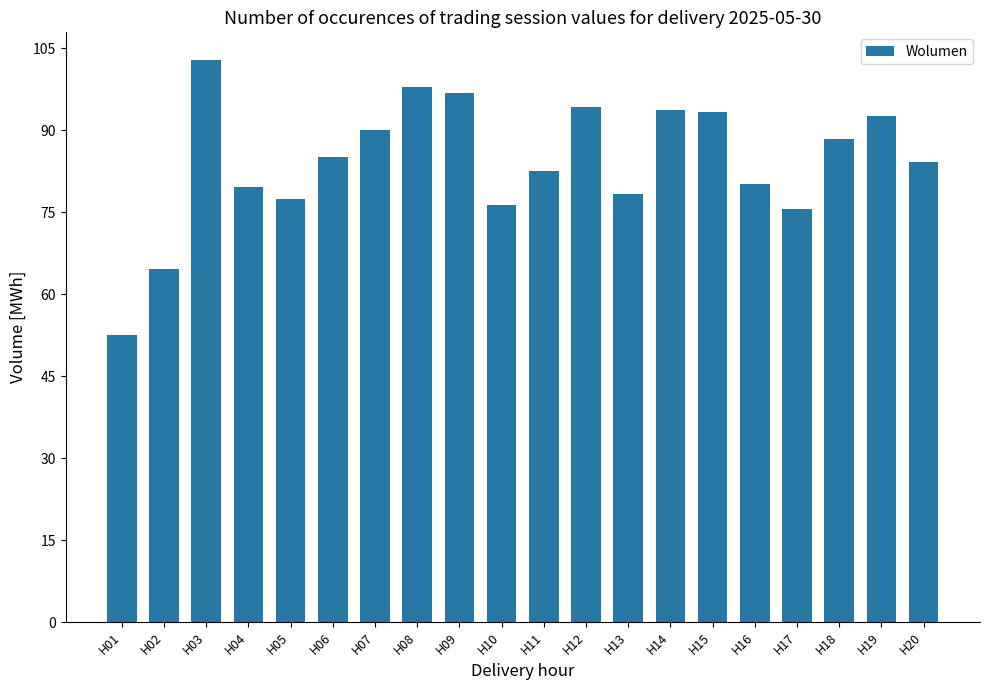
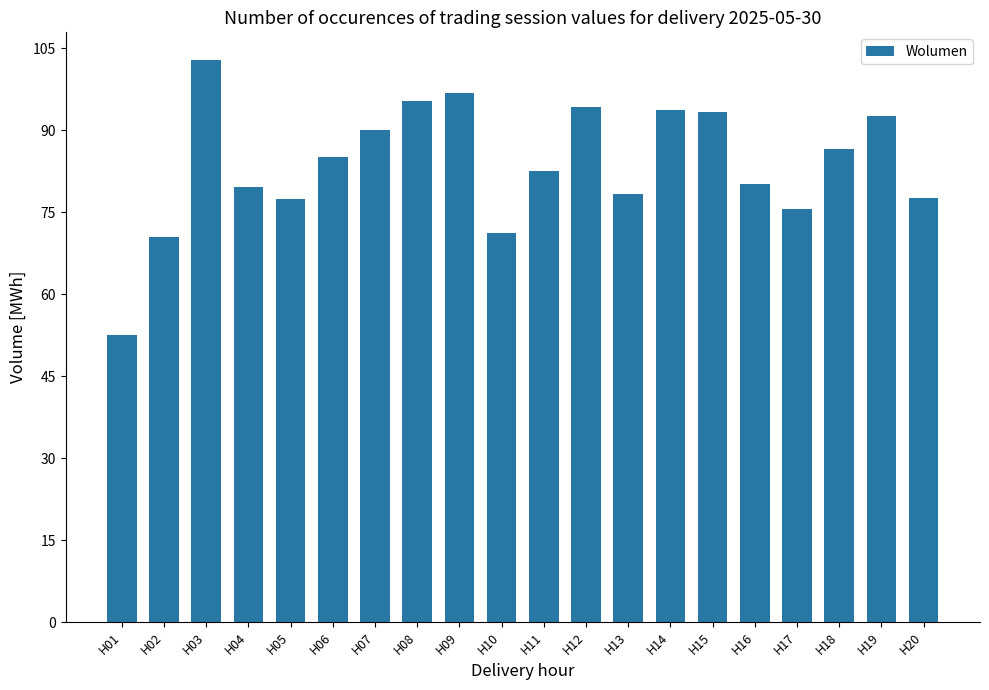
H02: 65 -> 71
H08: 98 -> 95
H10: 76 -> 71
H18: 88 -> 87
H20: 84 -> 78
